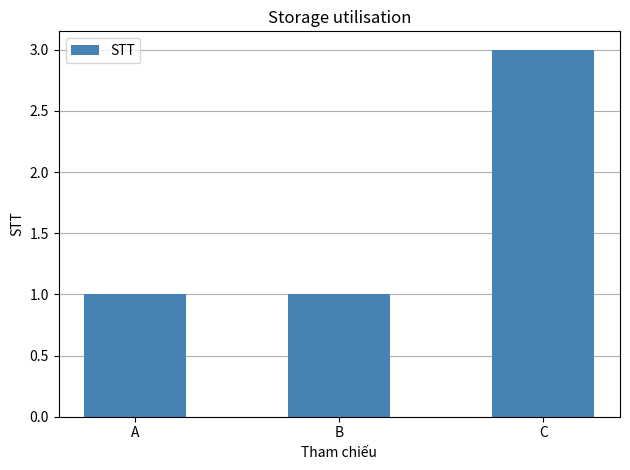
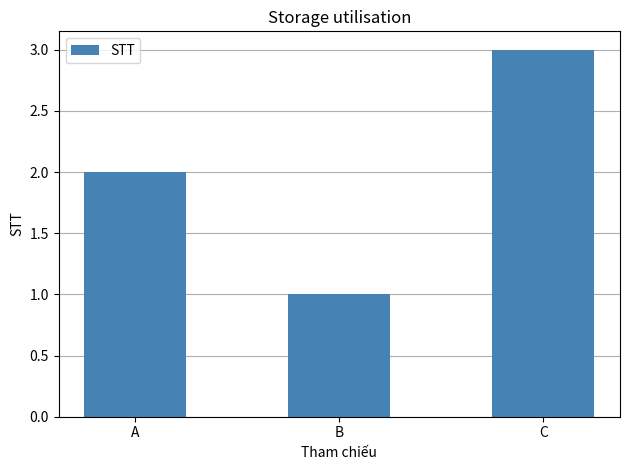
A: 1 -> 2
